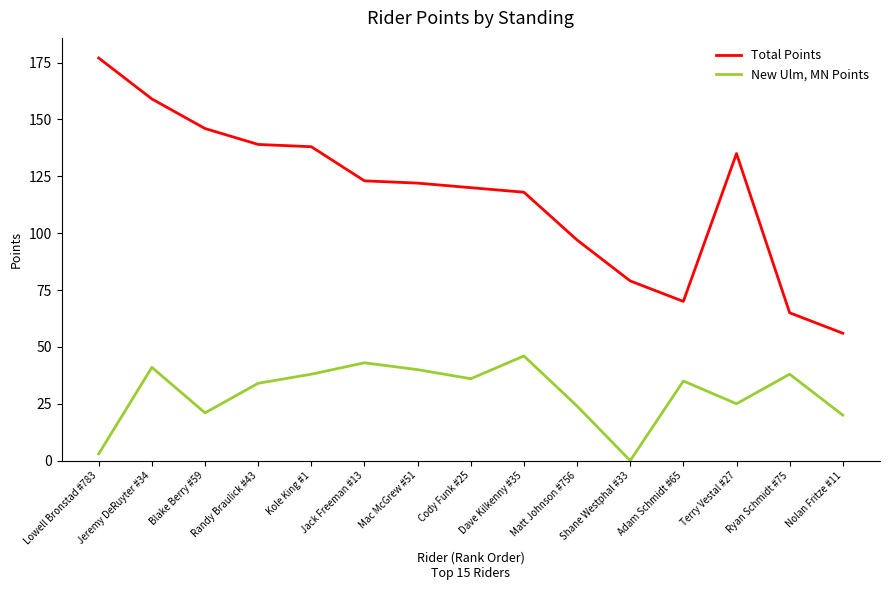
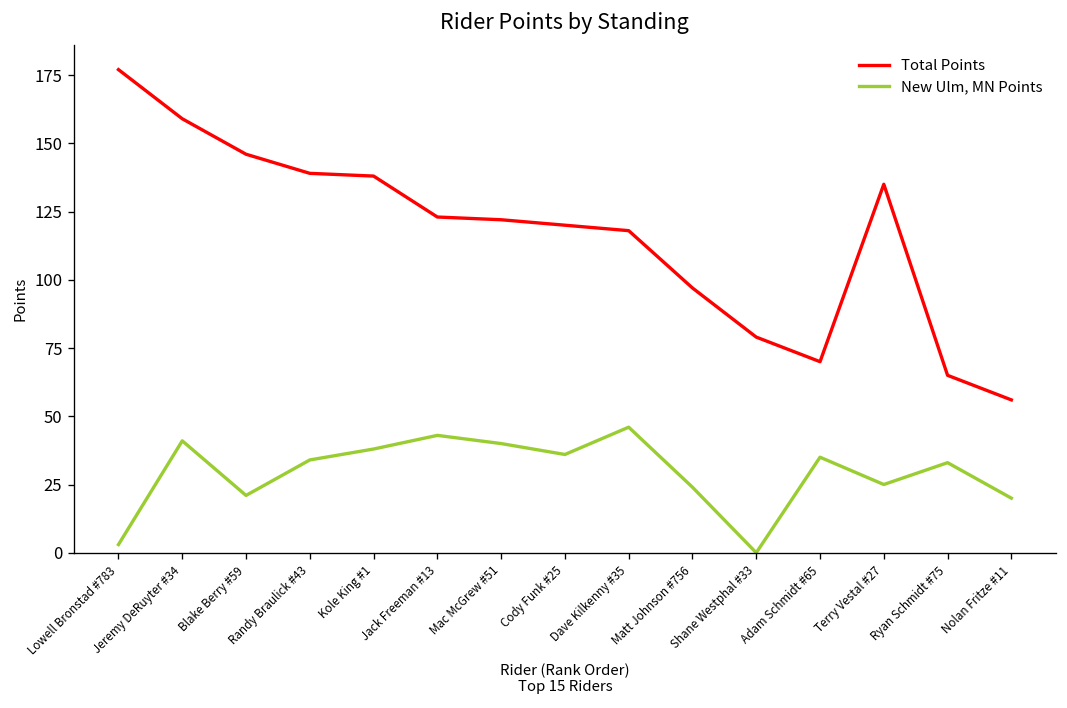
New Ulm, MN Points, Ryan Schmidt #75: 38 -> 33
